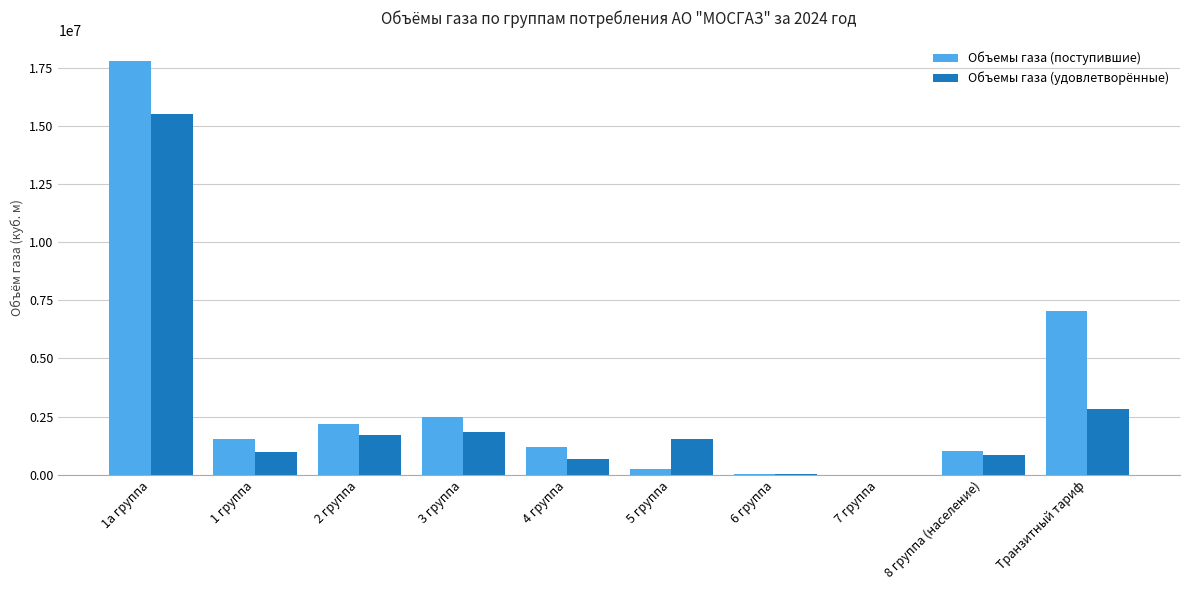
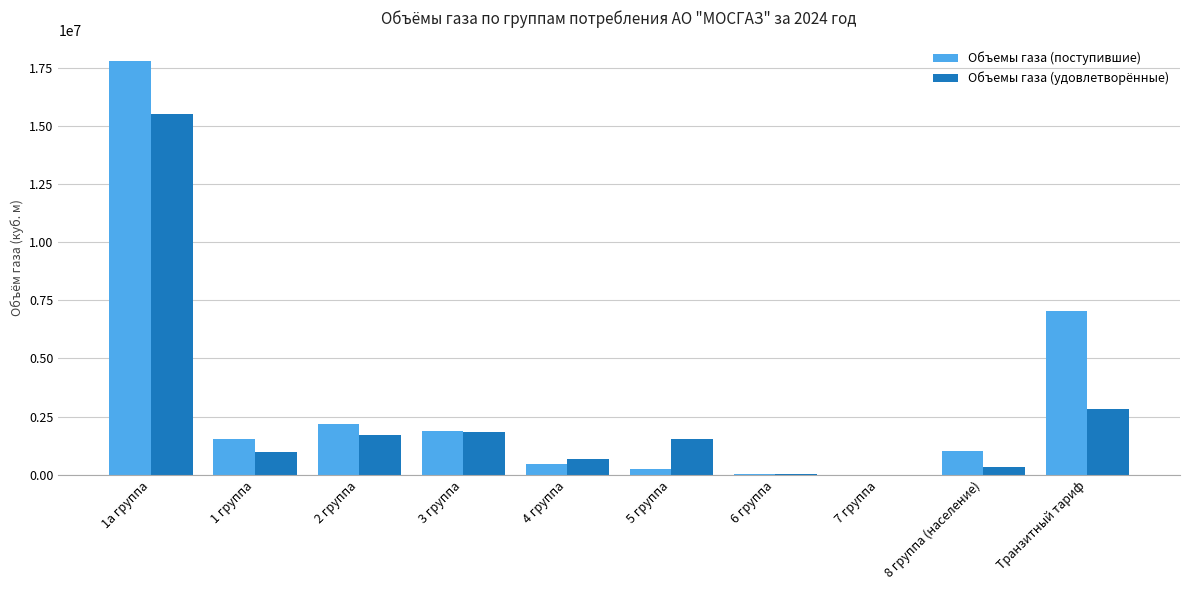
Объемы газа (поступившие), 3 группа: 2500000 -> 1900000
Объемы газа (поступившие), 4 группа: 1200000 -> 500000
Объемы газа (удовлетворённые), 8 группа (население): 900000 -> 300000
